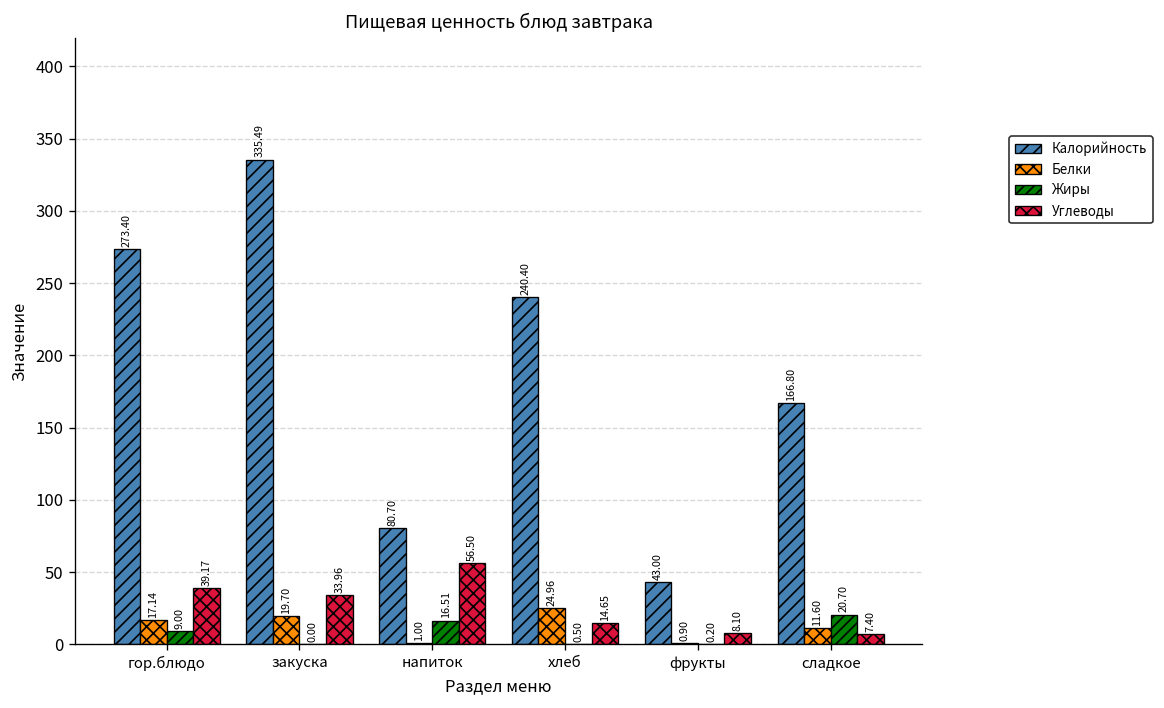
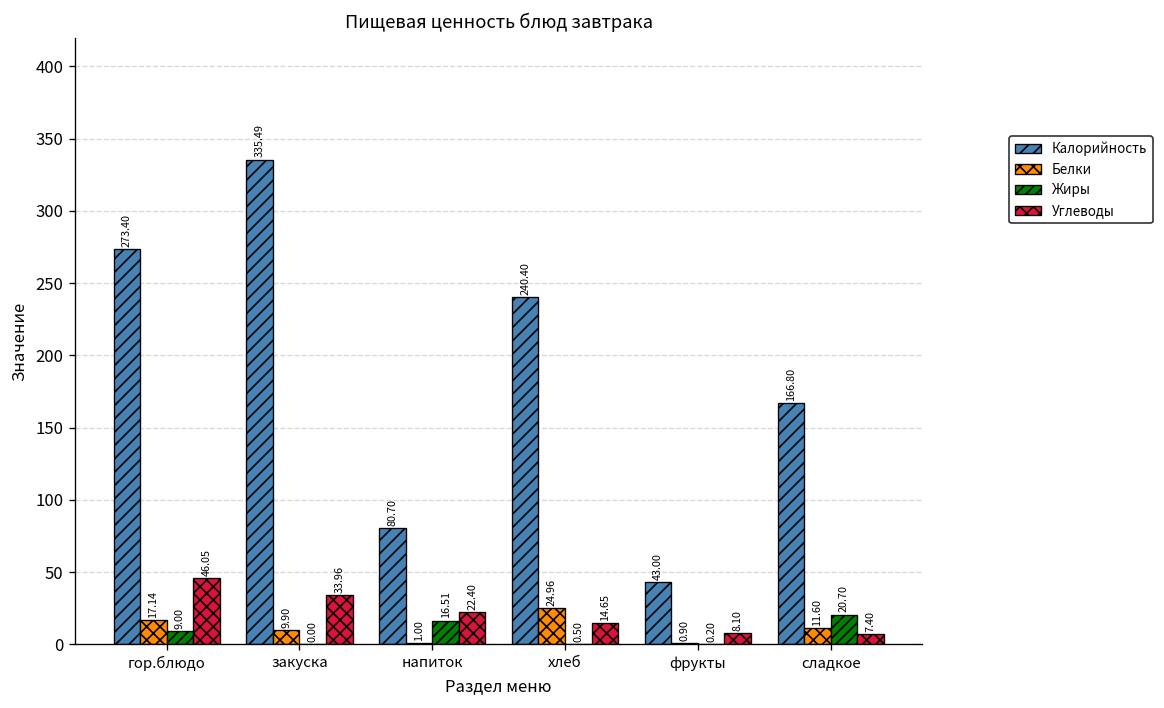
Углеводы, гор.блюдо: 39.17 -> 46.05
Белки, закуска: 19.70 -> 9.90
Углеводы, напиток: 56.50 -> 22.40
